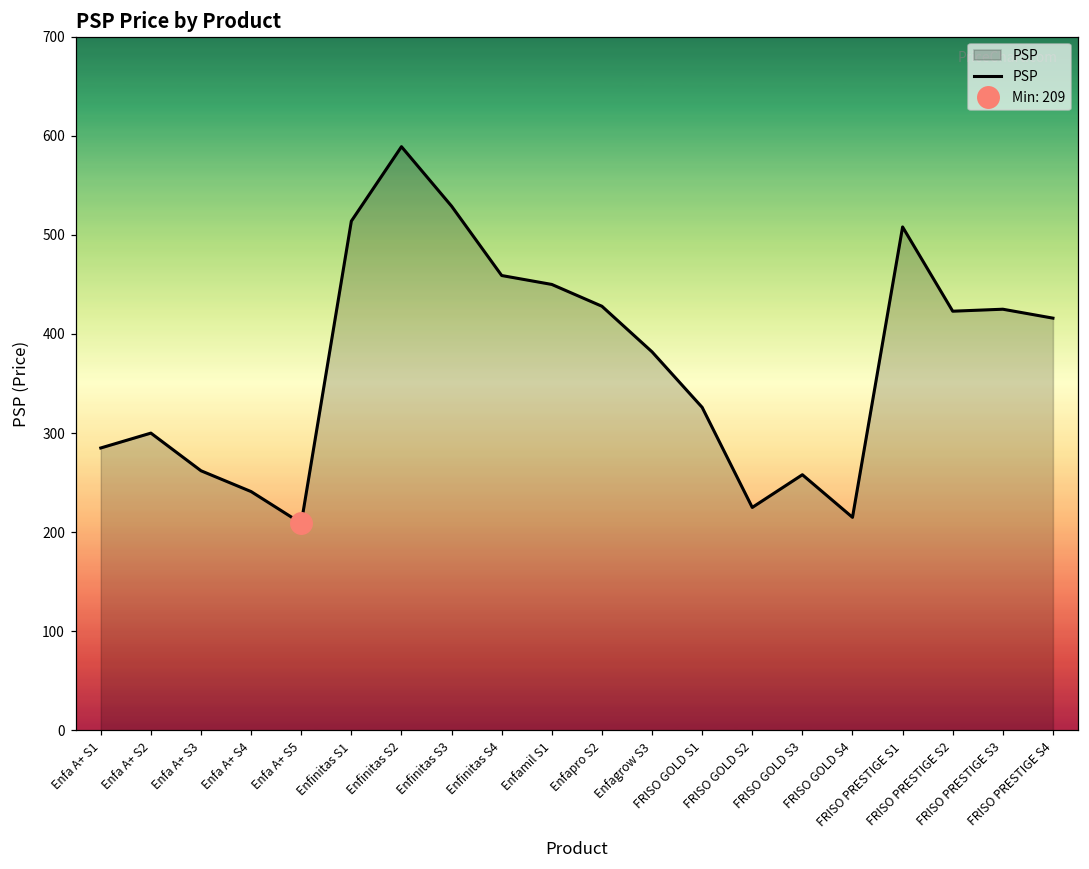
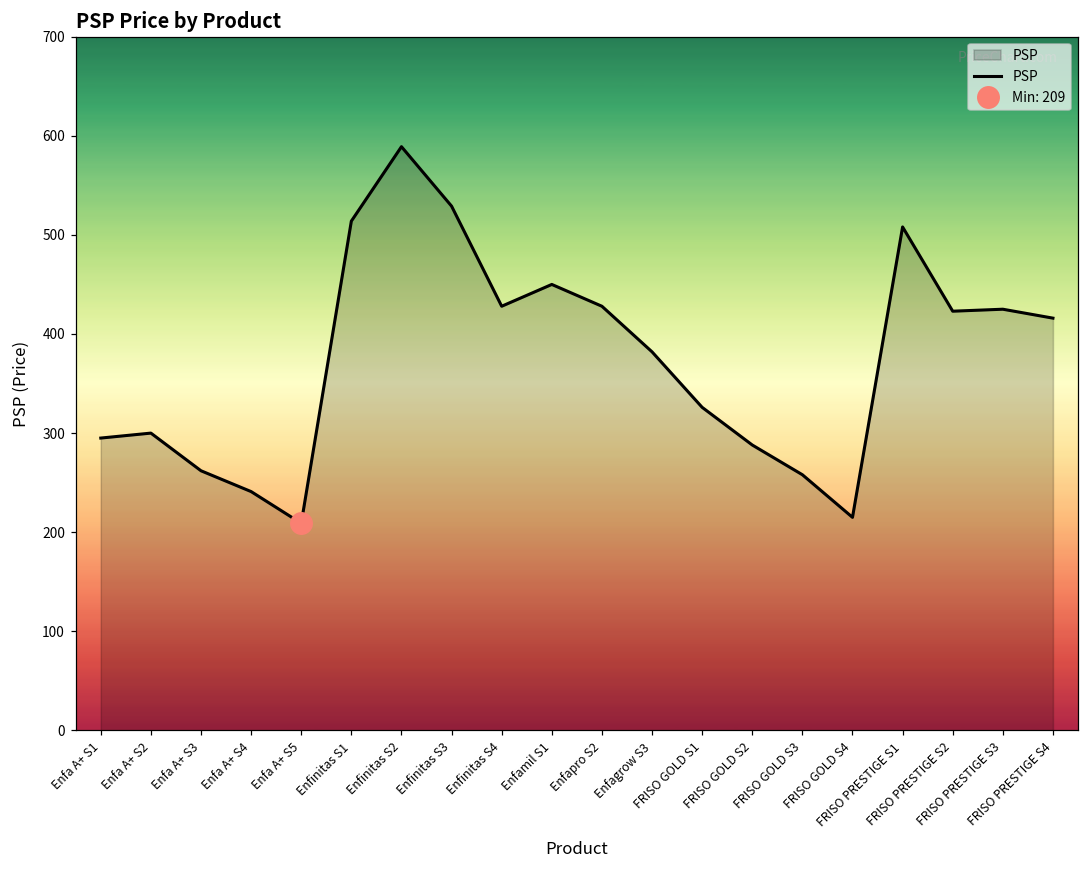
PSP, Enfa A+ S1: 290 -> 300
PSP, Enfinitas S4: 460 -> 430
PSP, FRISO GOLD S2: 230 -> 290
